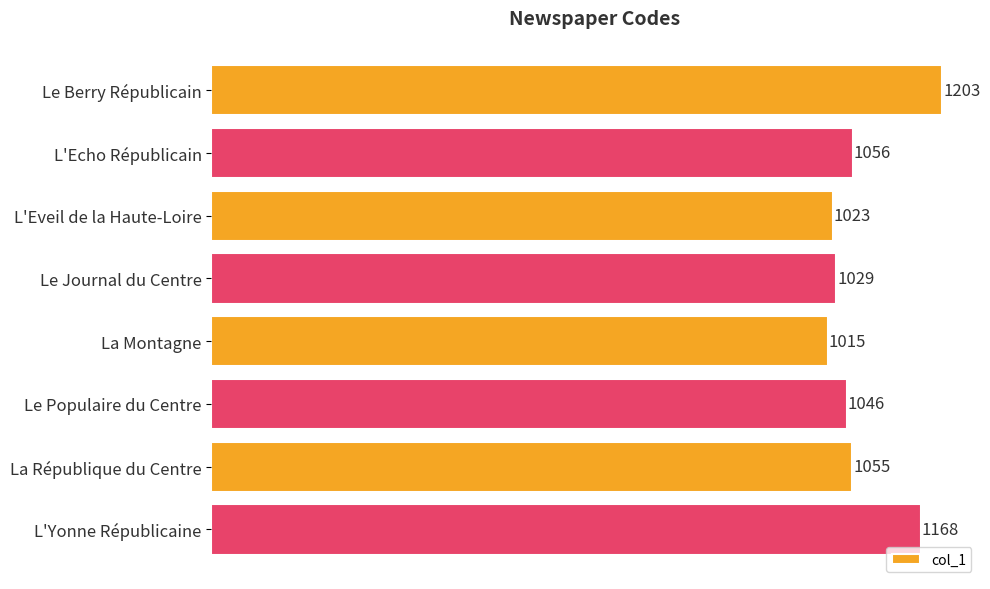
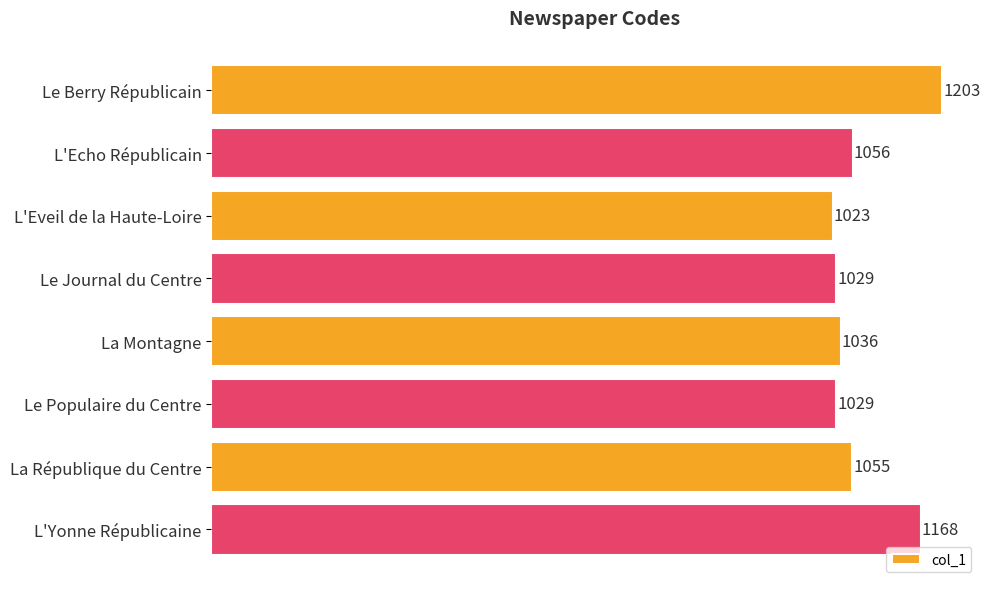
La Montagne: 1015 -> 1036
Le Populaire du Centre: 1046 -> 1029
